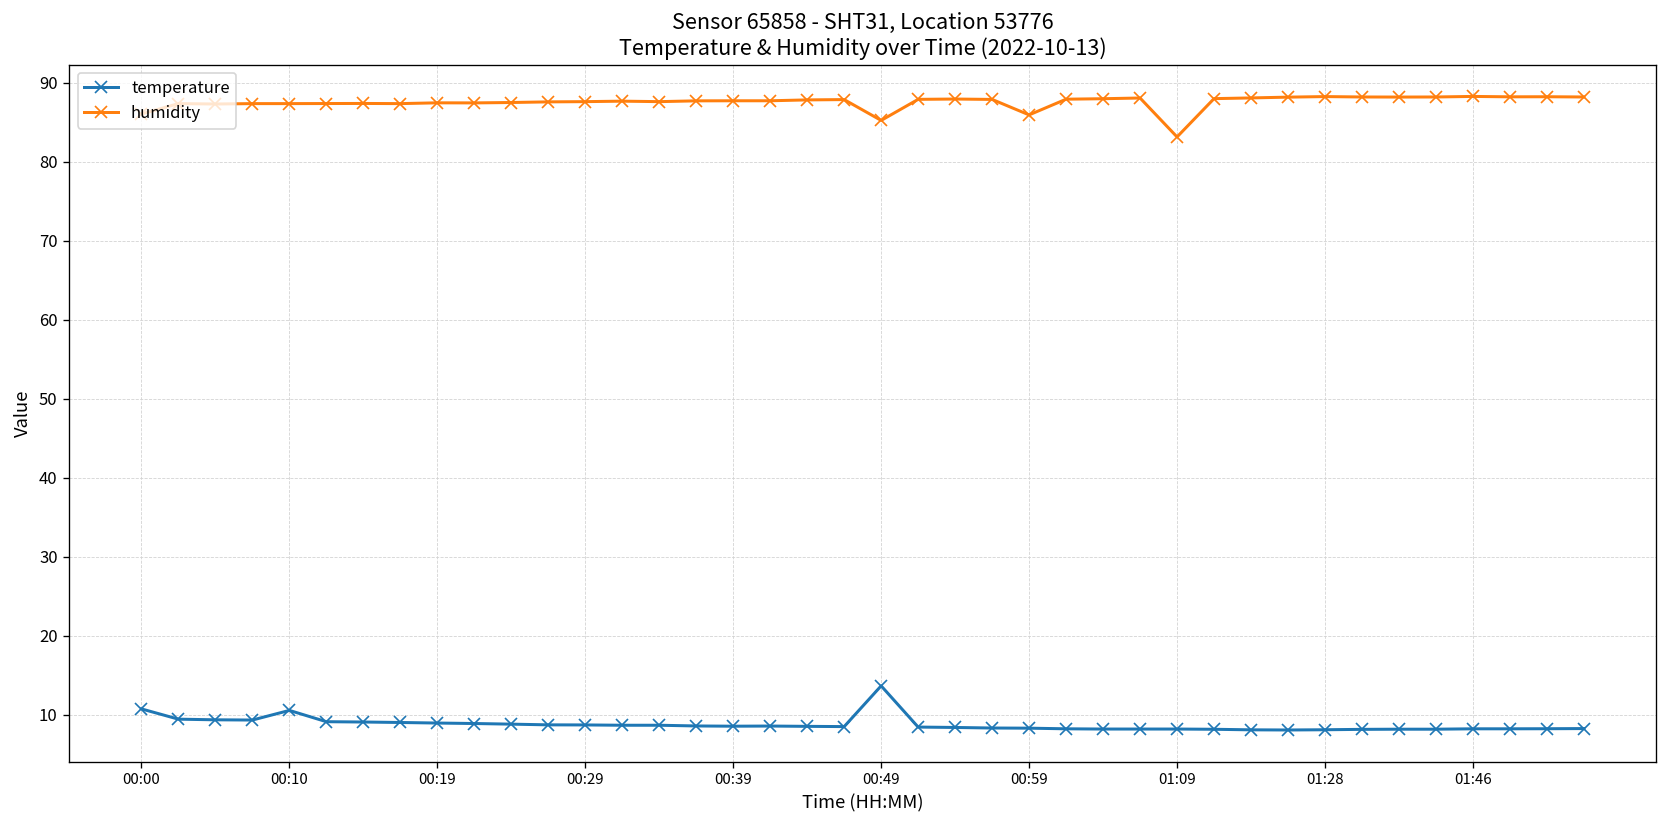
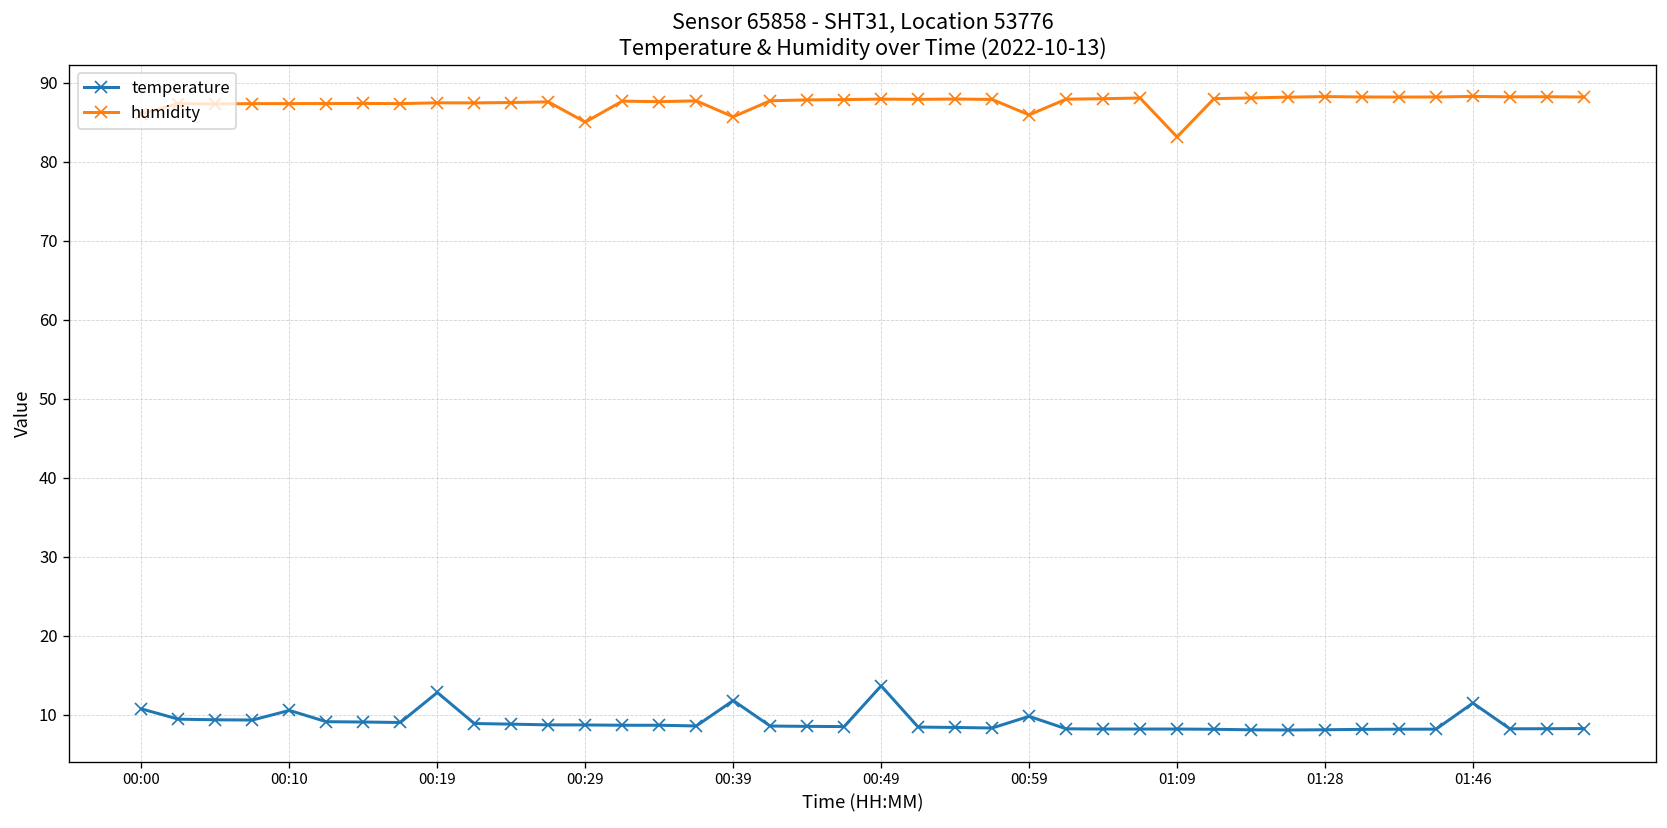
temperature, 00:19: 9 -> 13
humidity, 00:29: 88 -> 85
temperature, 00:39: 9 -> 12
humidity, 00:39: 88 -> 86
humidity, 00:49: 85 -> 88
temperature, 00:59: 8 -> 10
temperature, 01:46: 8 -> 11
